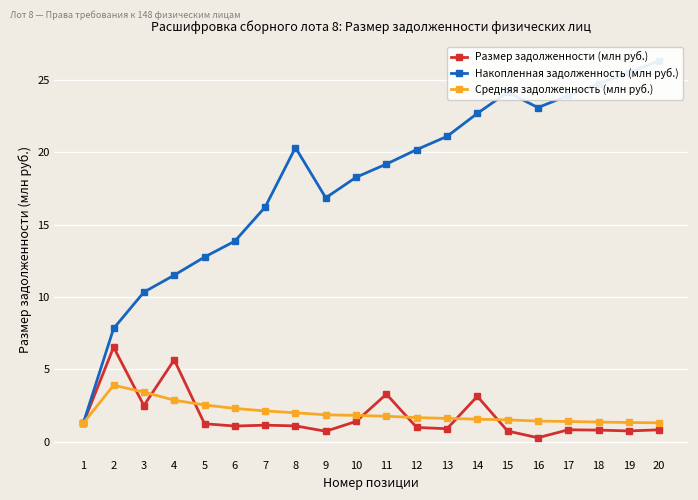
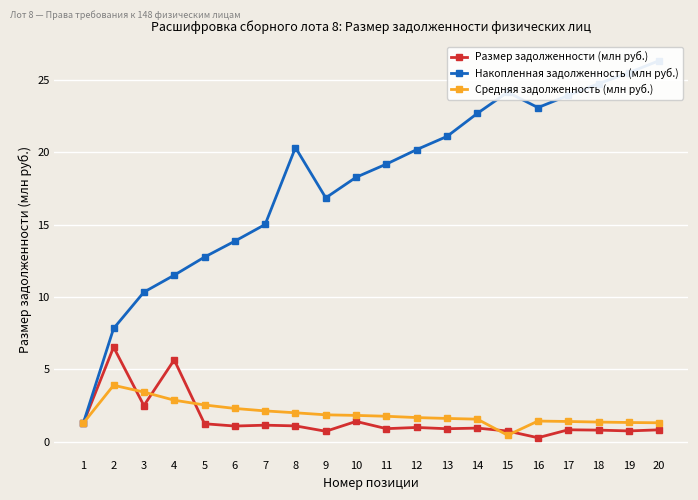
Накопленная задолженность (млн руб.), 7: 16.2 -> 15.0
Размер задолженности (млн руб.), 11: 3.3 -> 0.9
Размер задолженности (млн руб.), 14: 3.1 -> 1.0
Средняя задолженность (млн руб.), 15: 1.5 -> 0.5
